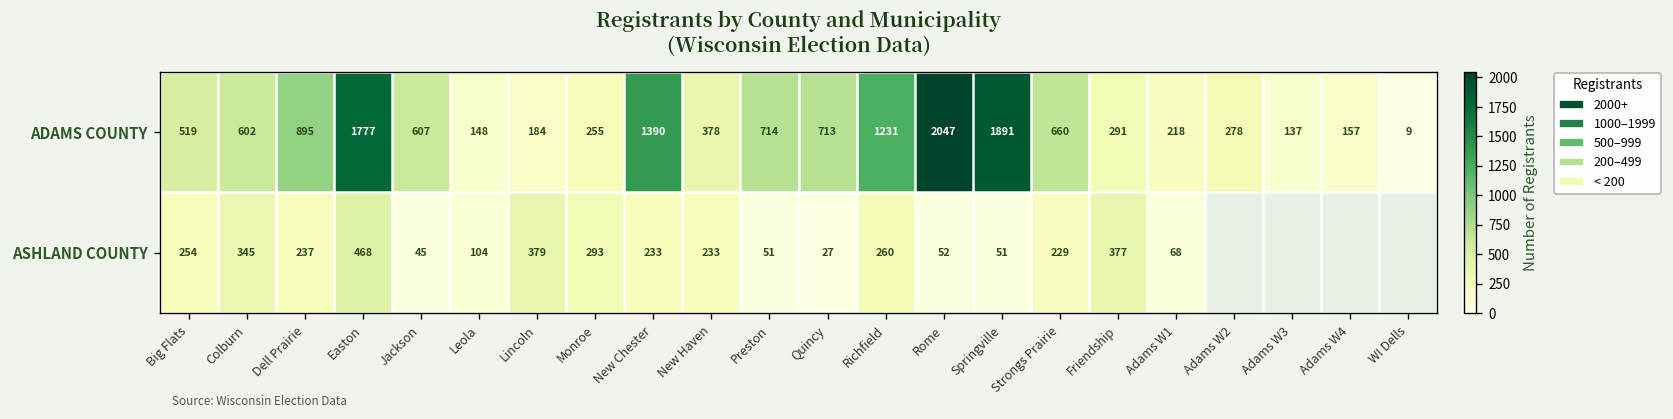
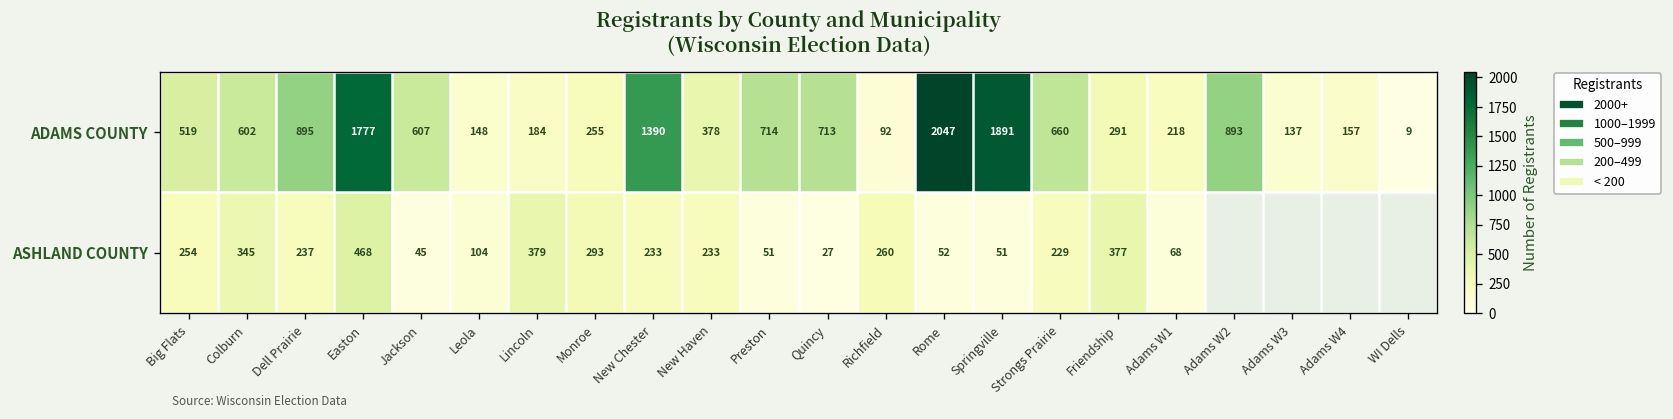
ADAMS COUNTY, Richfield: 1231 -> 92
ADAMS COUNTY, Adams W2: 278 -> 893
